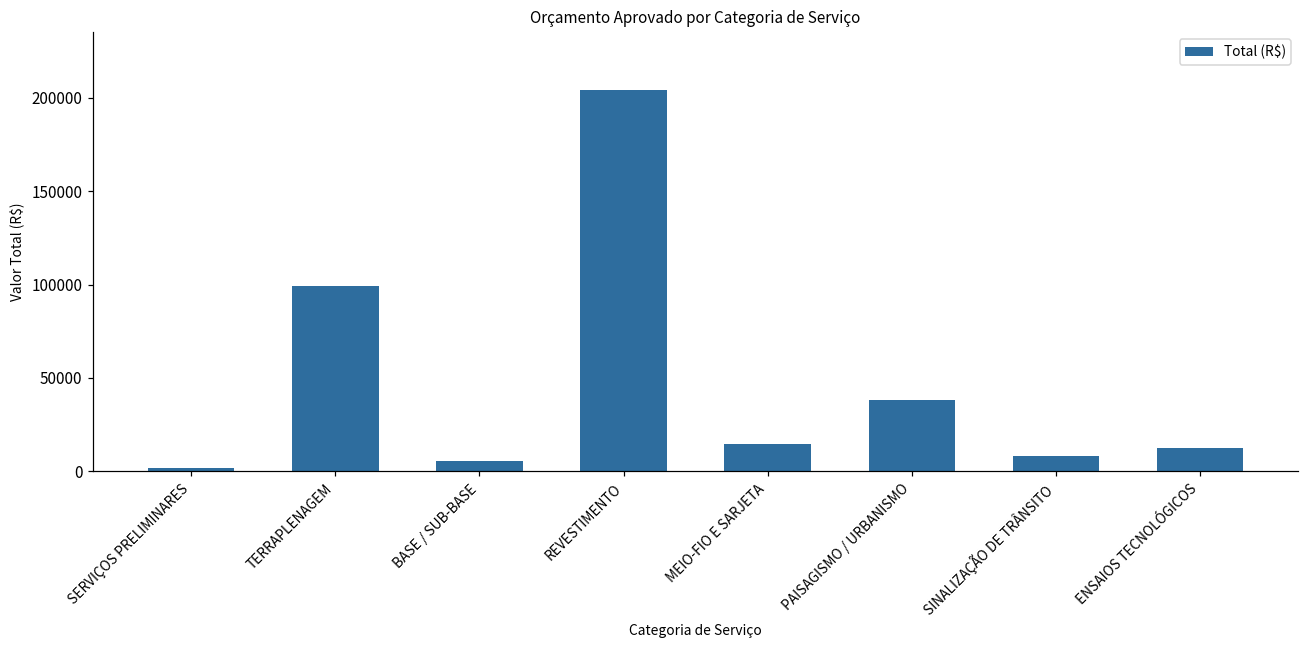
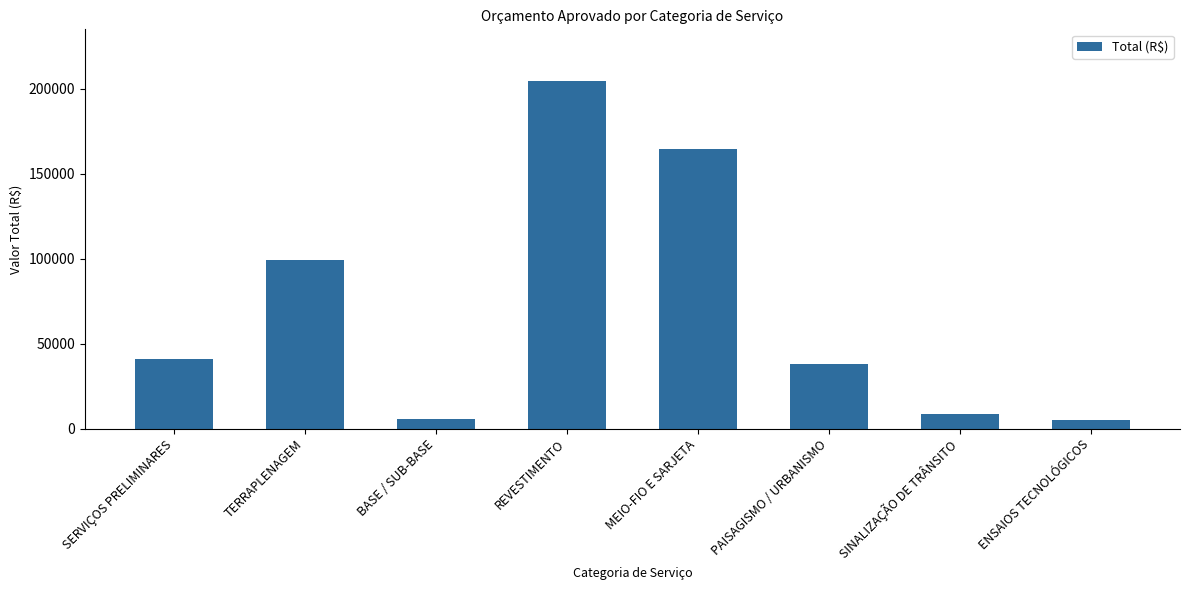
SERVIÇOS PRELIMINARES: 2000 -> 41000
MEIO-FIO E SARJETA: 15000 -> 164000
ENSAIOS TECNOLÓGICOS: 13000 -> 5000
